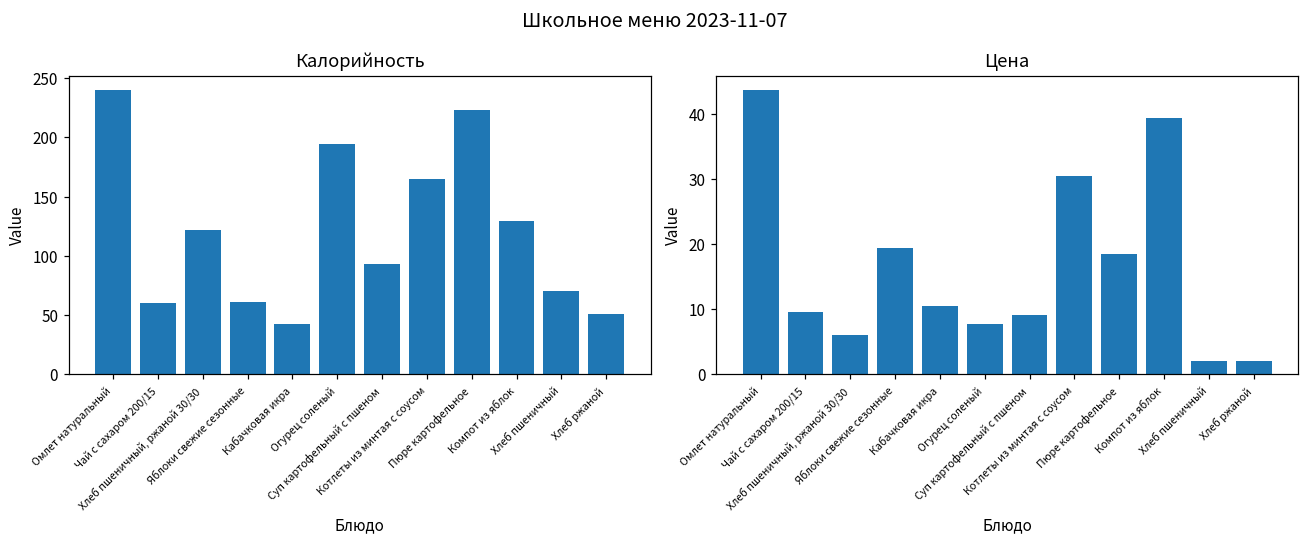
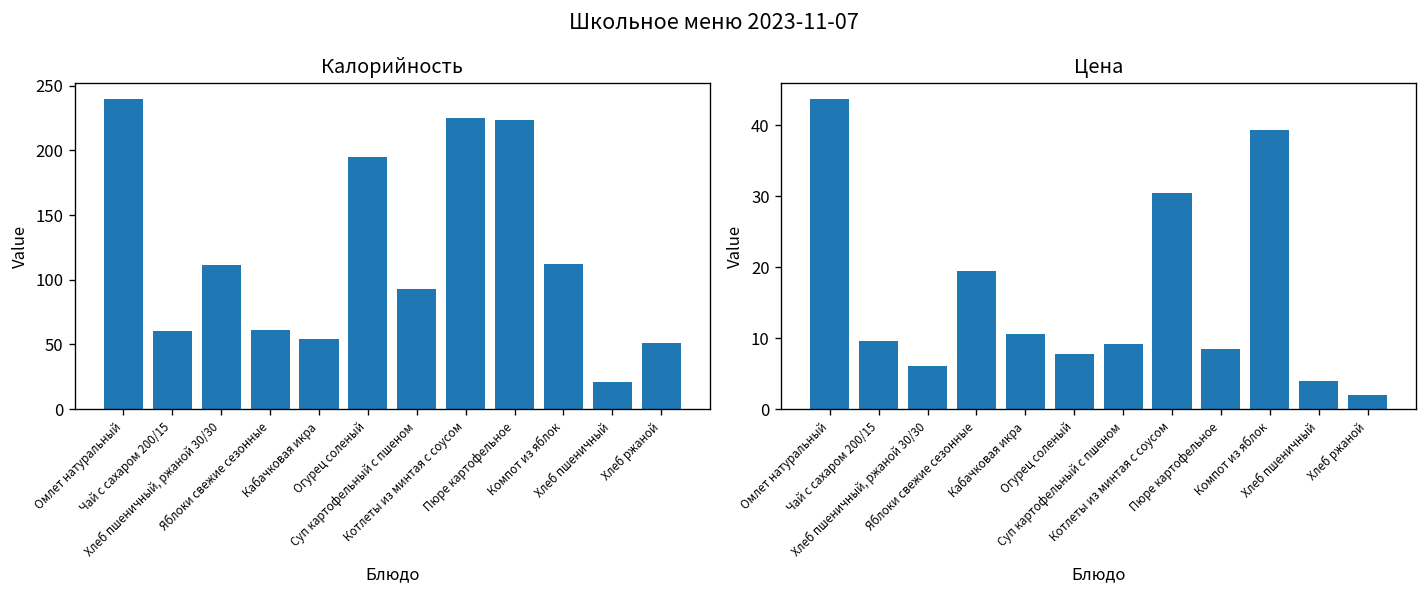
Калорийность, Хлеб пшеничный, ржаной 30/30: 122 -> 112
Калорийность, Кабачковая икра: 43 -> 54
Калорийность, Котлеты из минтая с соусом: 165 -> 225
Калорийность, Компот из яблок: 130 -> 112
Калорийность, Хлеб пшеничный: 70 -> 21
Цена, Пюре картофельное: 19 -> 8
Цена, Хлеб пшеничный: 2 -> 4
